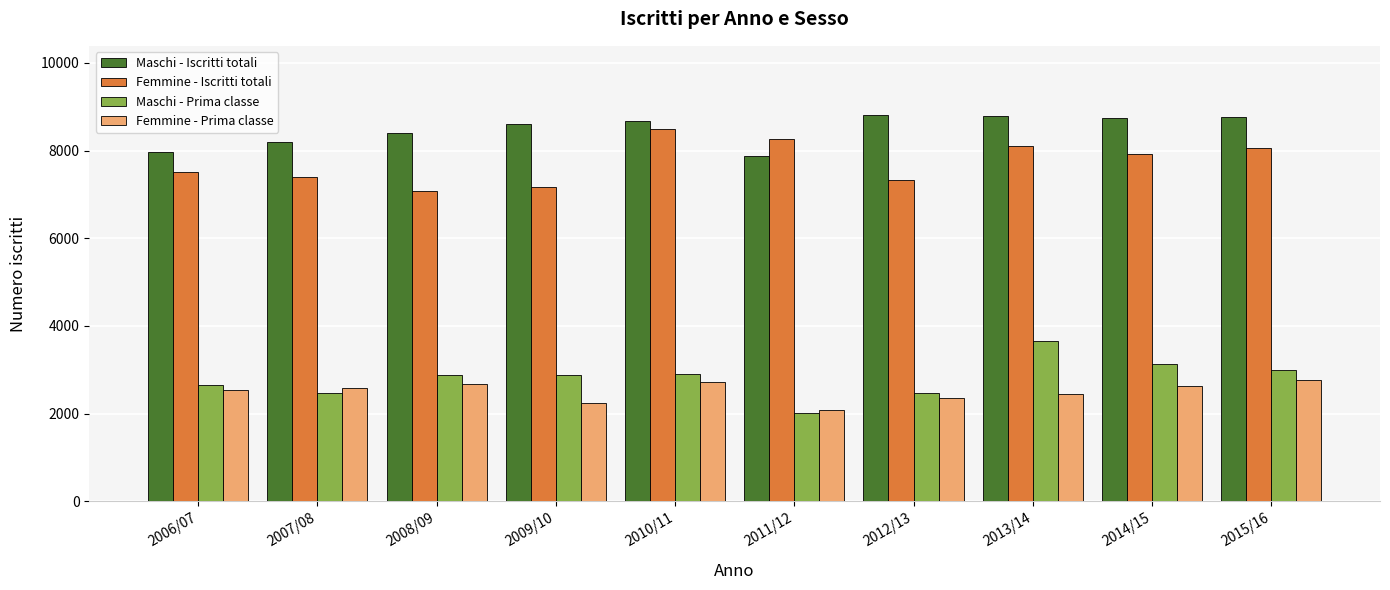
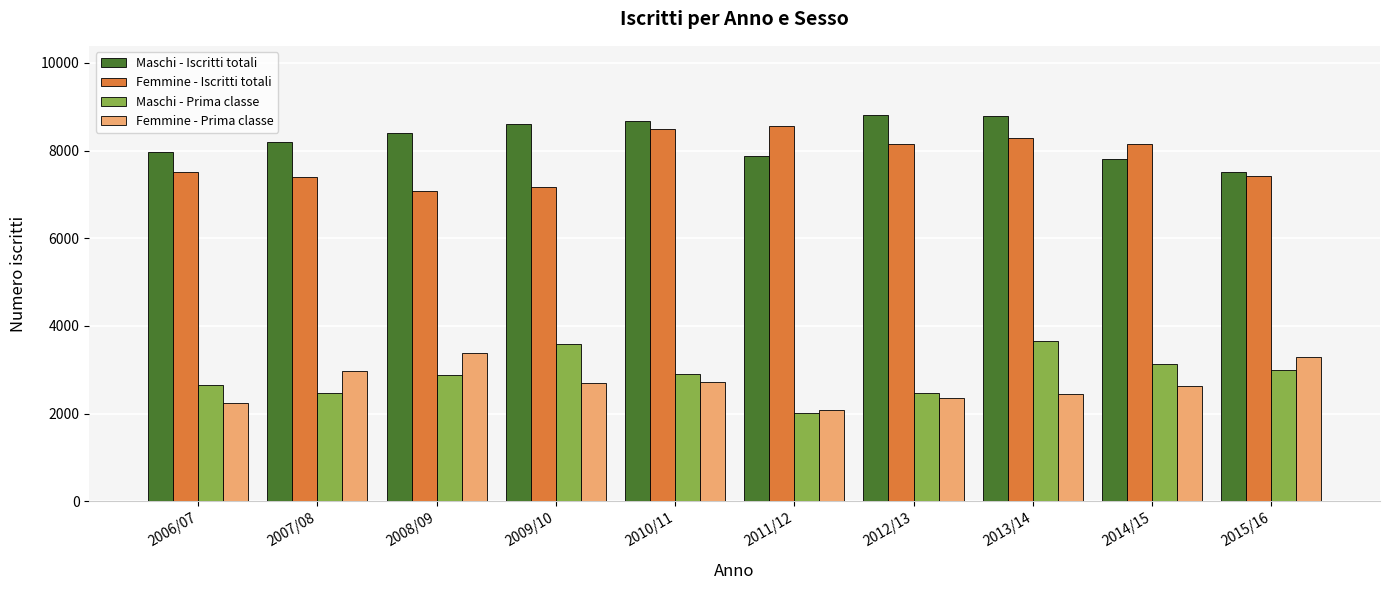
Femmine - Prima classe, 2006/07: 2500 -> 2200
Femmine - Prima classe, 2007/08: 2600 -> 3000
Femmine - Prima classe, 2008/09: 2700 -> 3400
Maschi - Prima classe, 2009/10: 2900 -> 3600
Femmine - Prima classe, 2009/10: 2200 -> 2700
Femmine - Iscritti totali, 2011/12: 8300 -> 8600
Femmine - Iscritti totali, 2012/13: 7300 -> 8100
Femmine - Iscritti totali, 2013/14: 8100 -> 8300
Maschi - Iscritti totali, 2014/15: 8700 -> 7800
Femmine - Iscritti totali, 2014/15: 7900 -> 8100
Maschi - Iscritti totali, 2015/16: 8800 -> 7500
Femmine - Iscritti totali, 2015/16: 8100 -> 7400
Femmine - Prima classe, 2015/16: 2800 -> 3300
